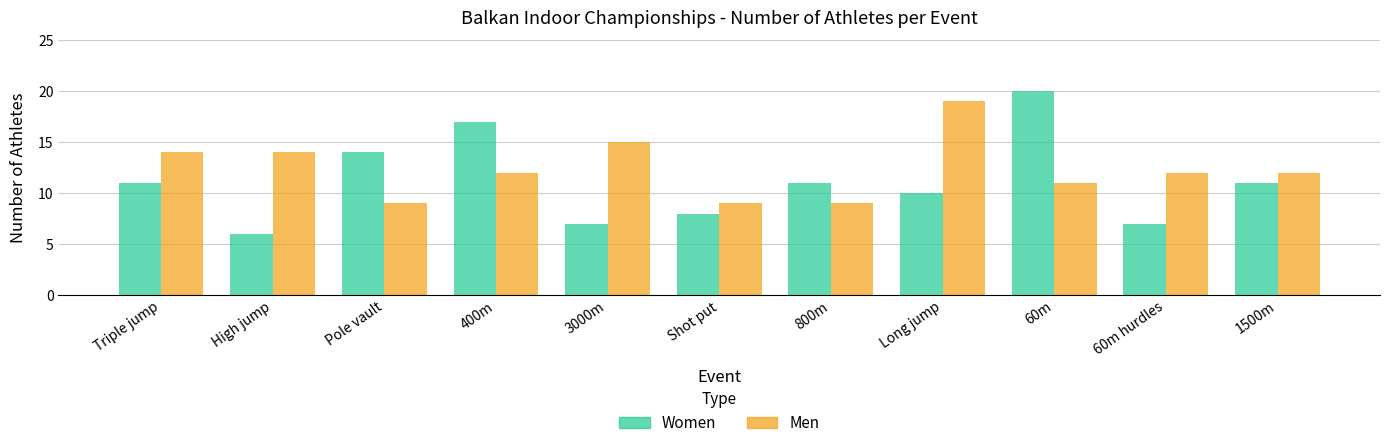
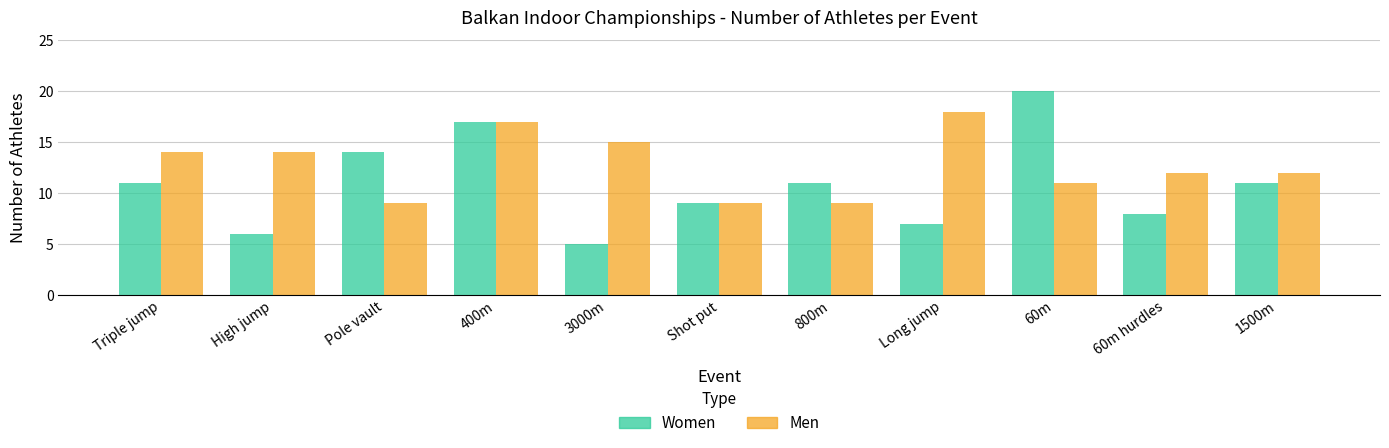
Men, 400m: 12 -> 17
Women, 3000m: 7 -> 5
Women, Shot put: 8 -> 9
Women, Long jump: 10 -> 7
Men, Long jump: 19 -> 18
Women, 60m hurdles: 7 -> 8
